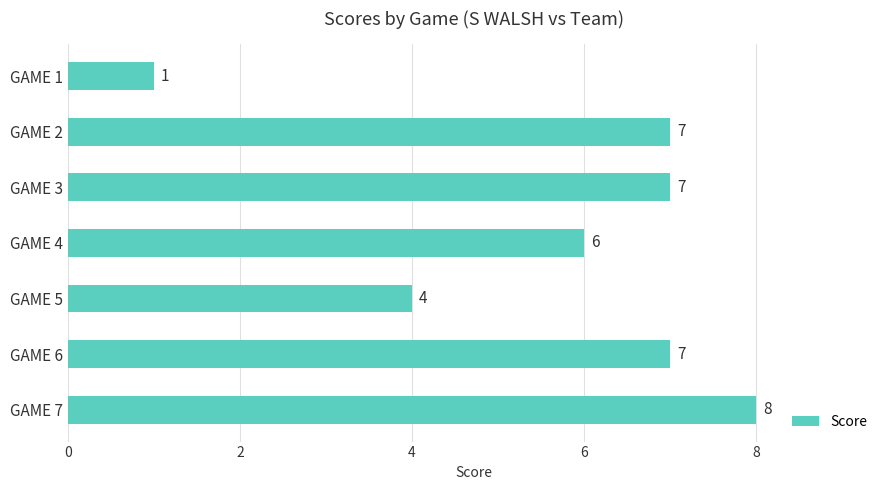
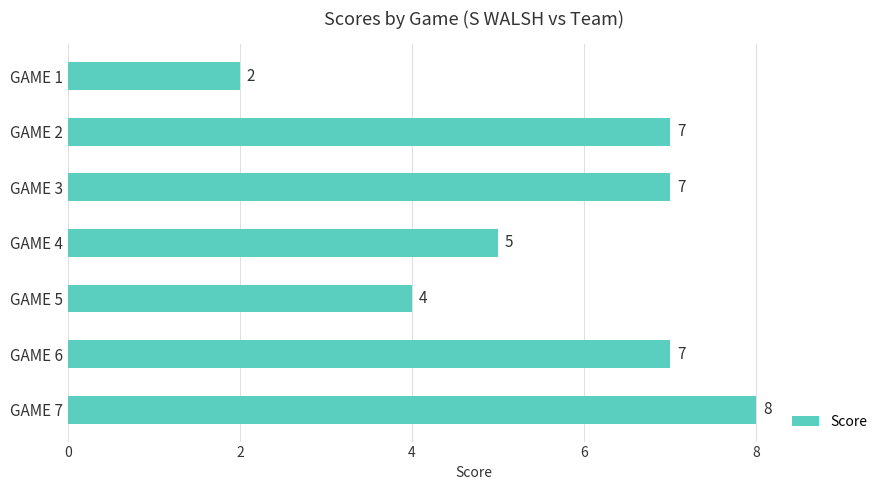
GAME 1: 1 -> 2
GAME 4: 6 -> 5
